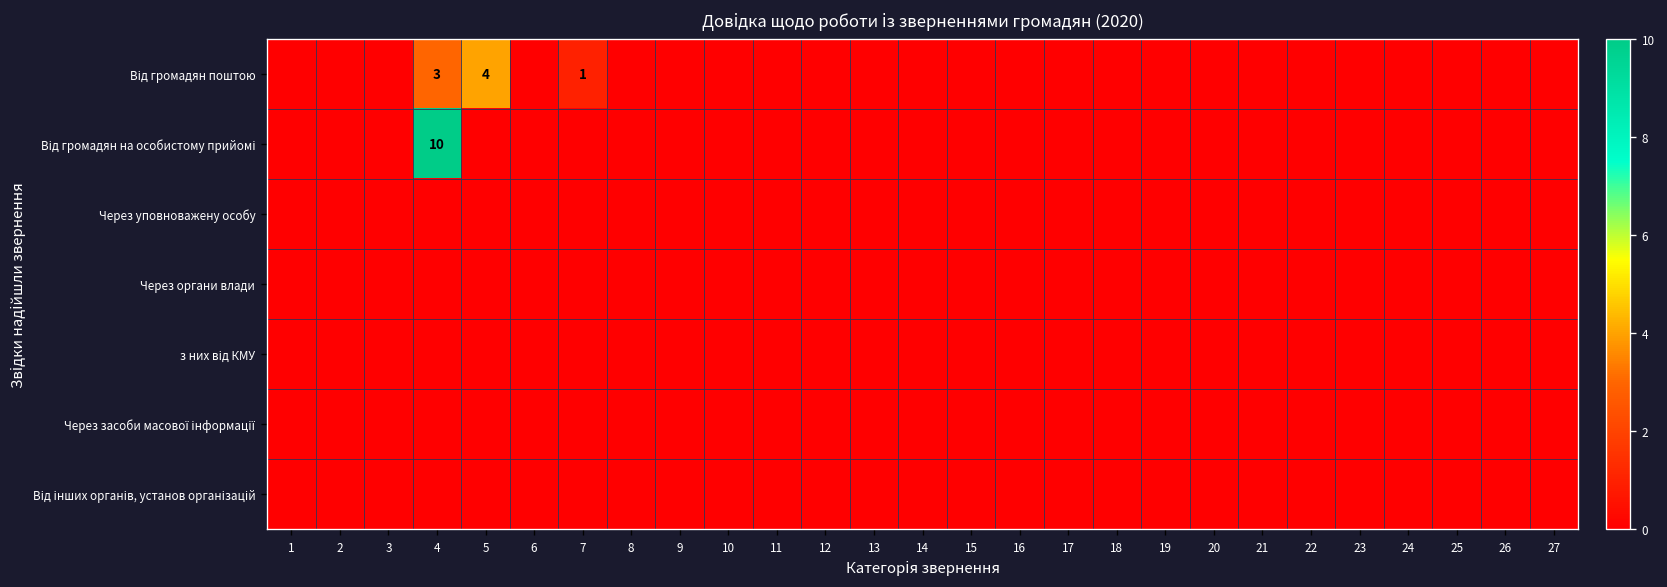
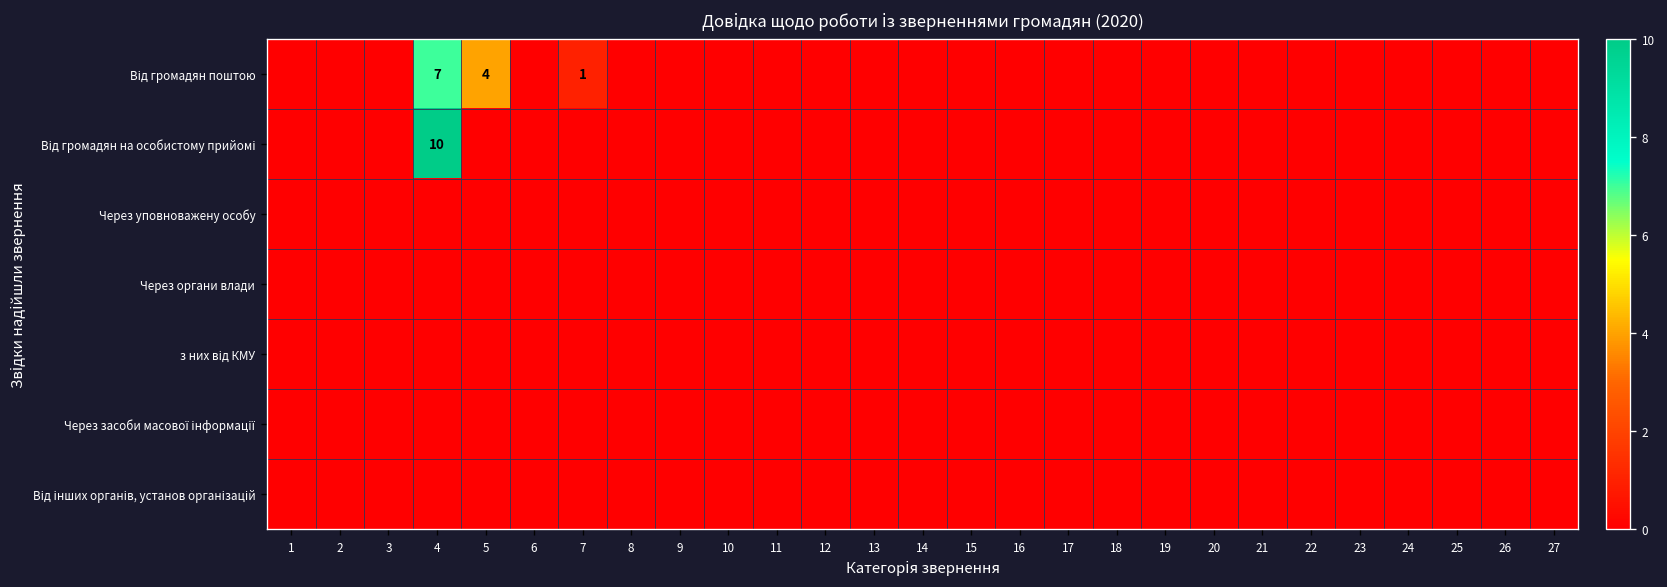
Від громадян поштою, 4: 3 -> 7
